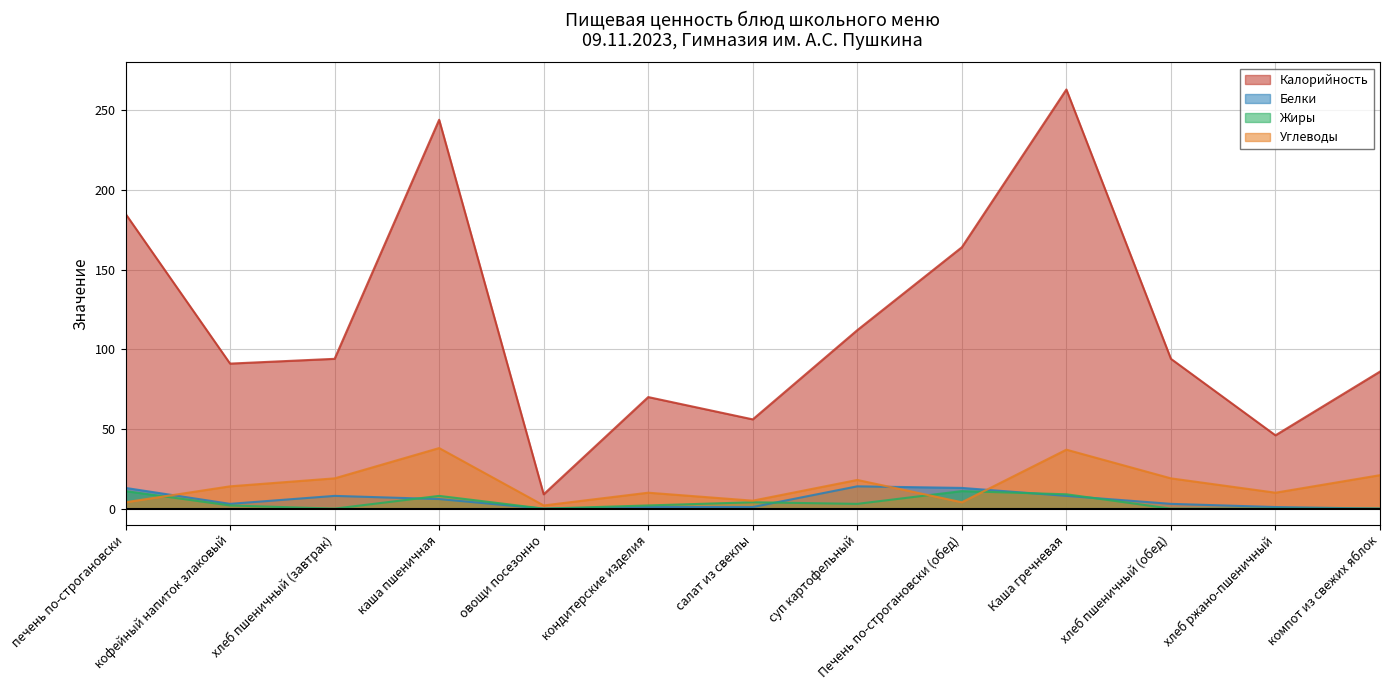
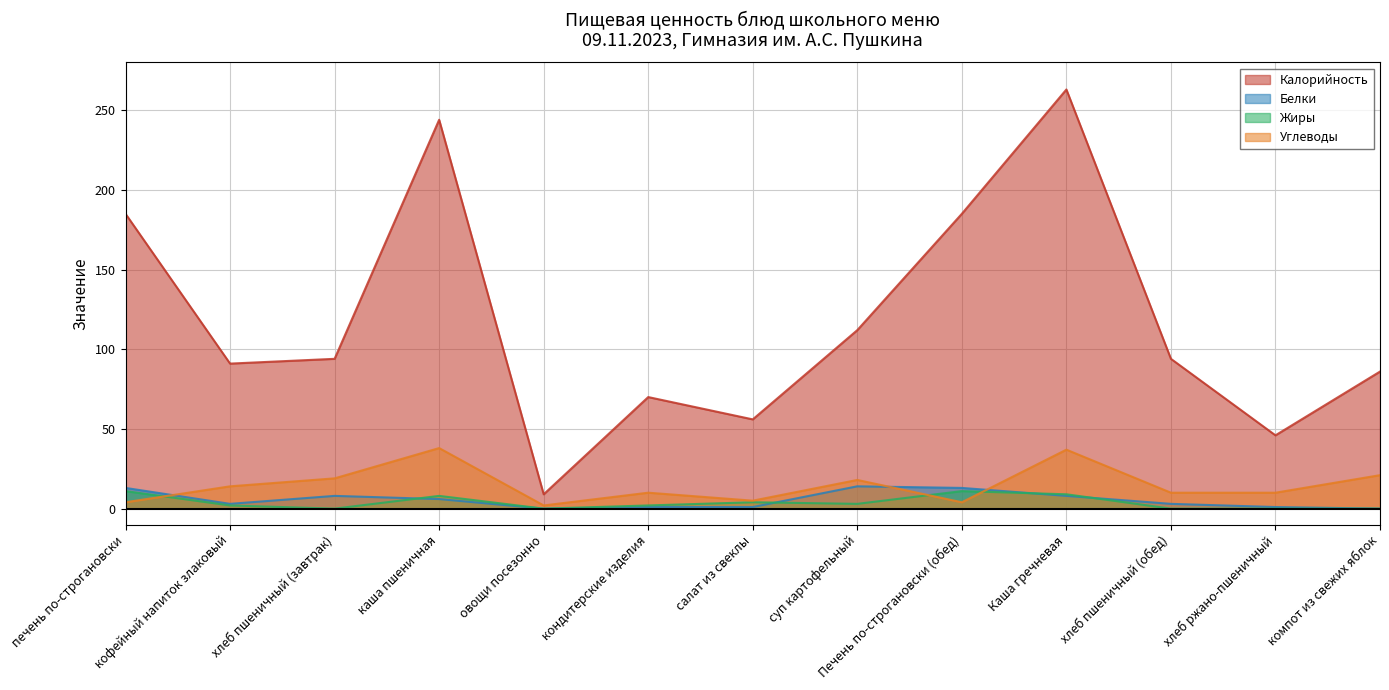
Калорийность, Печень по-строгановски (обед): 164 -> 185
Углеводы, хлеб пшеничный (обед): 19 -> 10
